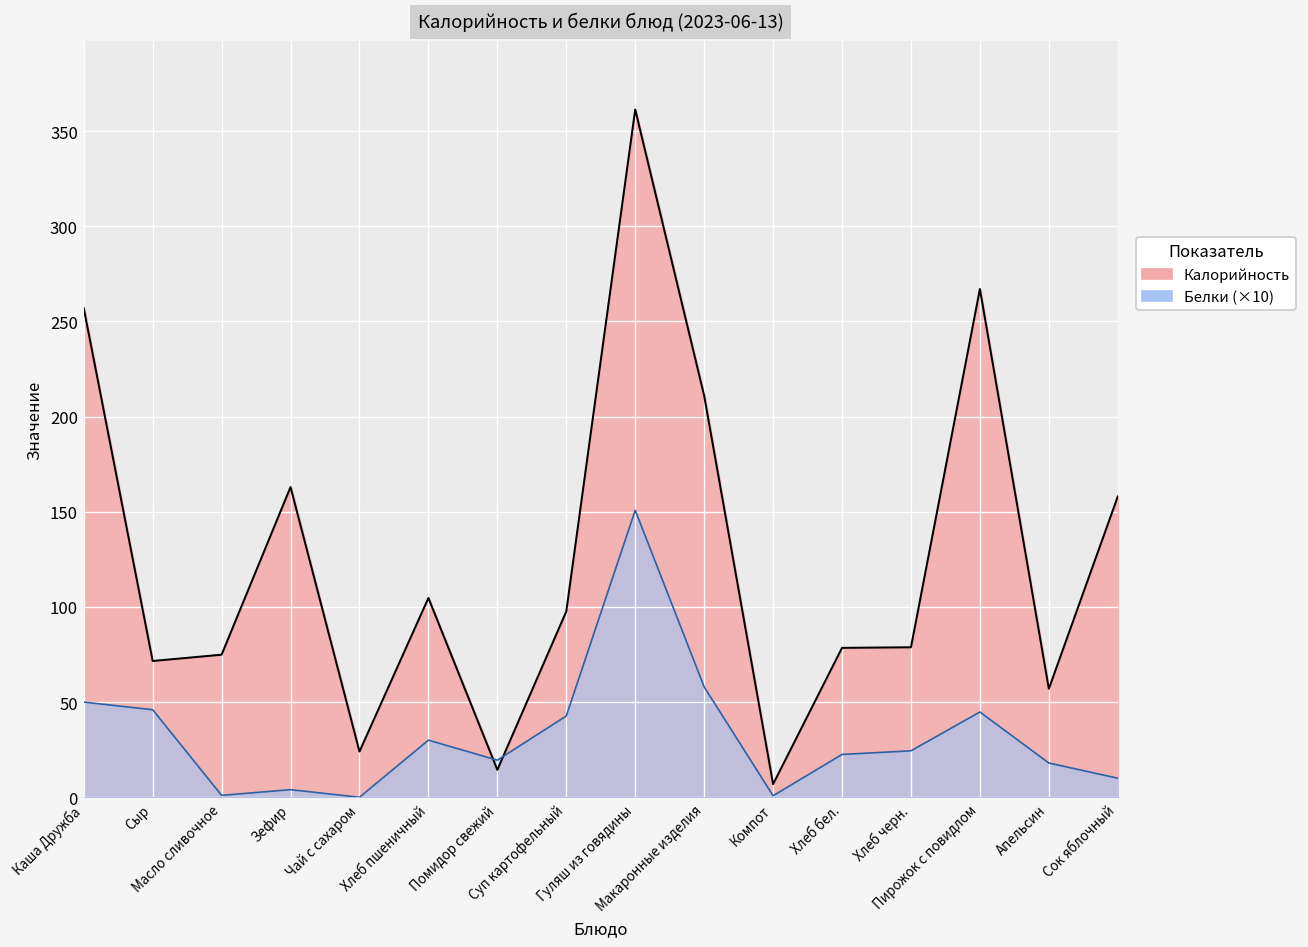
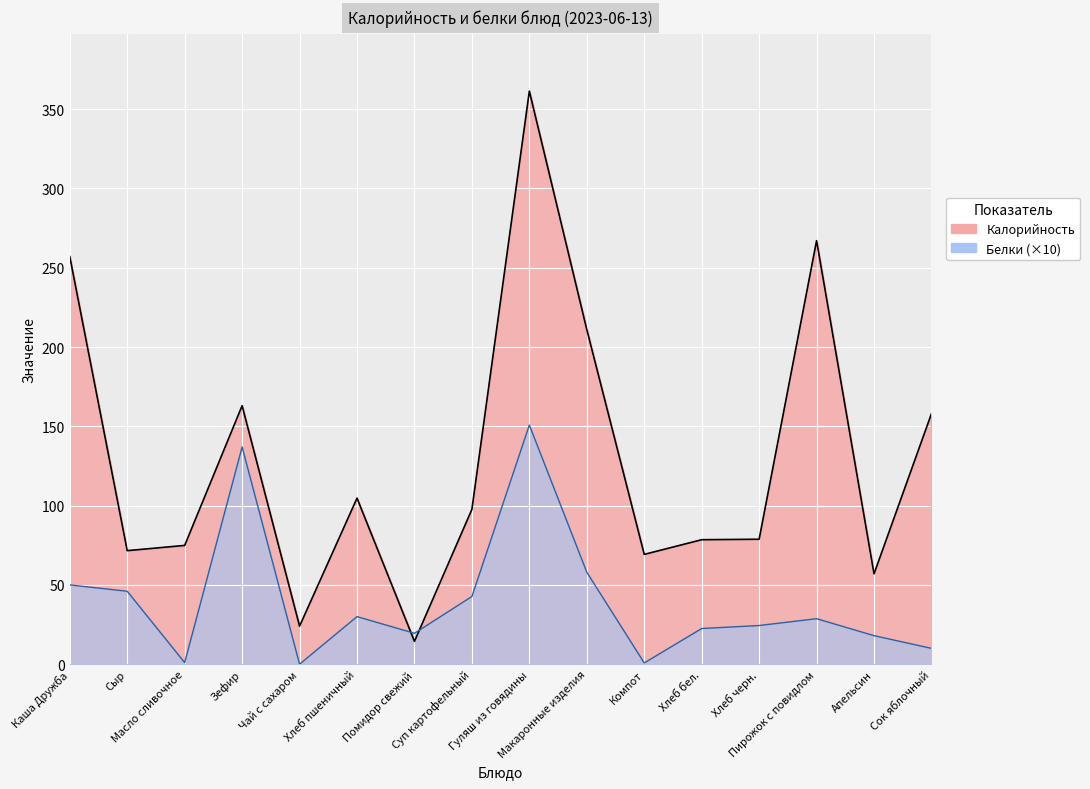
Белки (×10), Зефир: 4 -> 137
Калорийность, Компот: 7 -> 69
Белки (×10), Пирожок с повидлом: 45 -> 29
